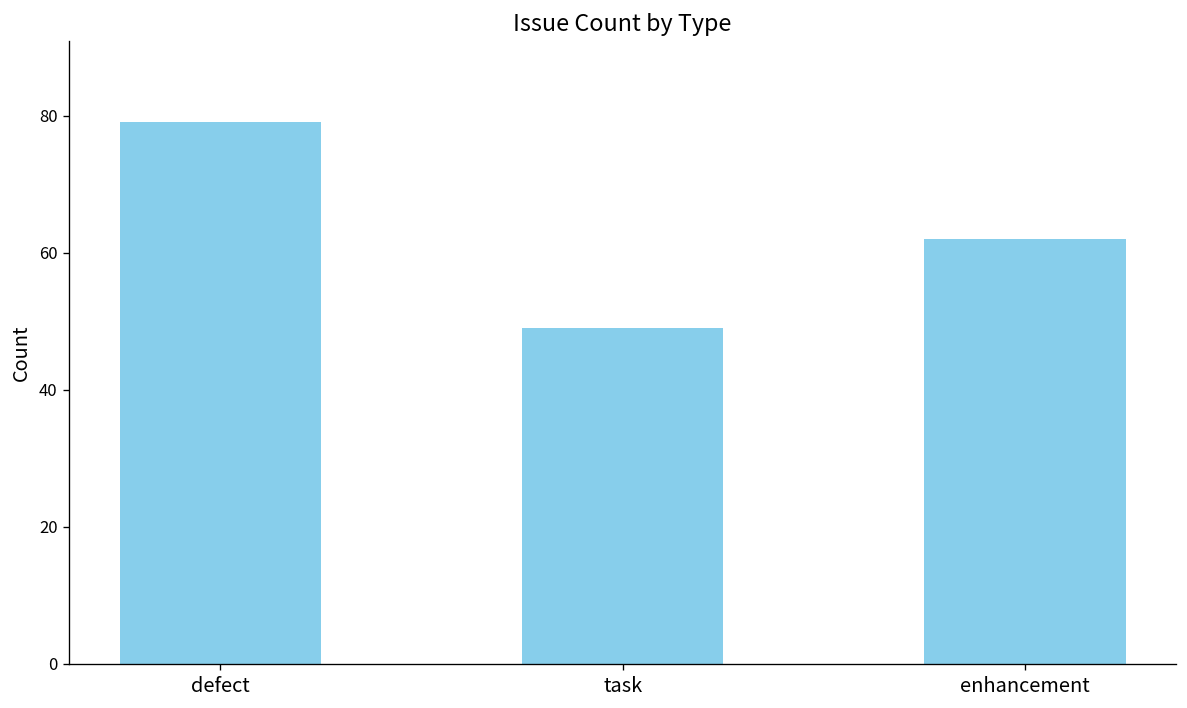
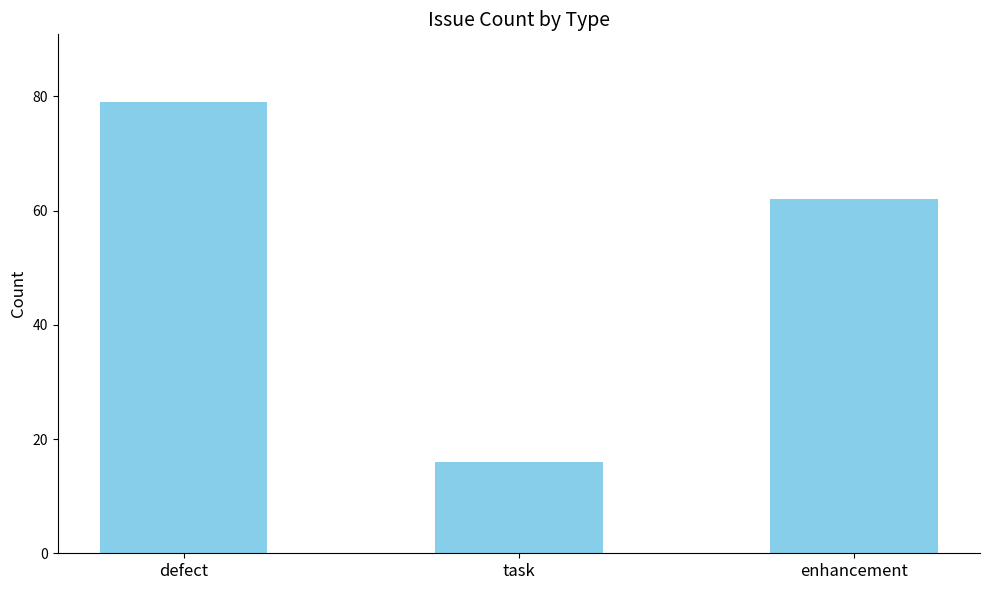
task: 49 -> 16
